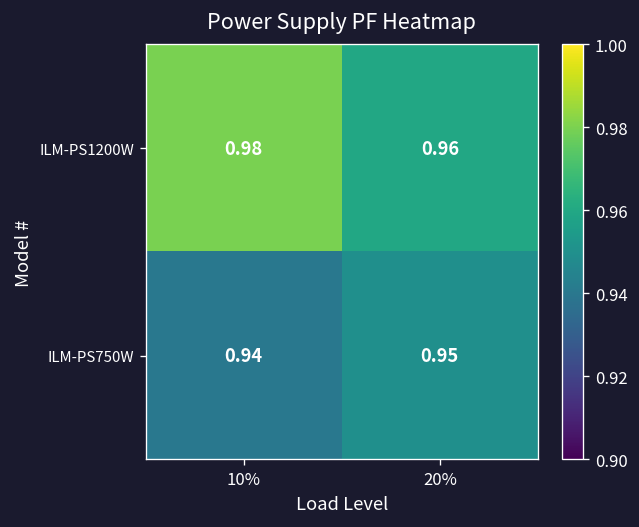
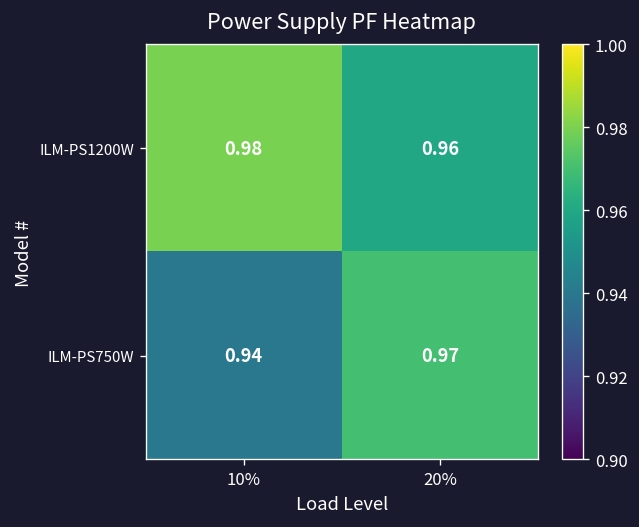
ILM-PS750W, 20%: 0.95 -> 0.97
